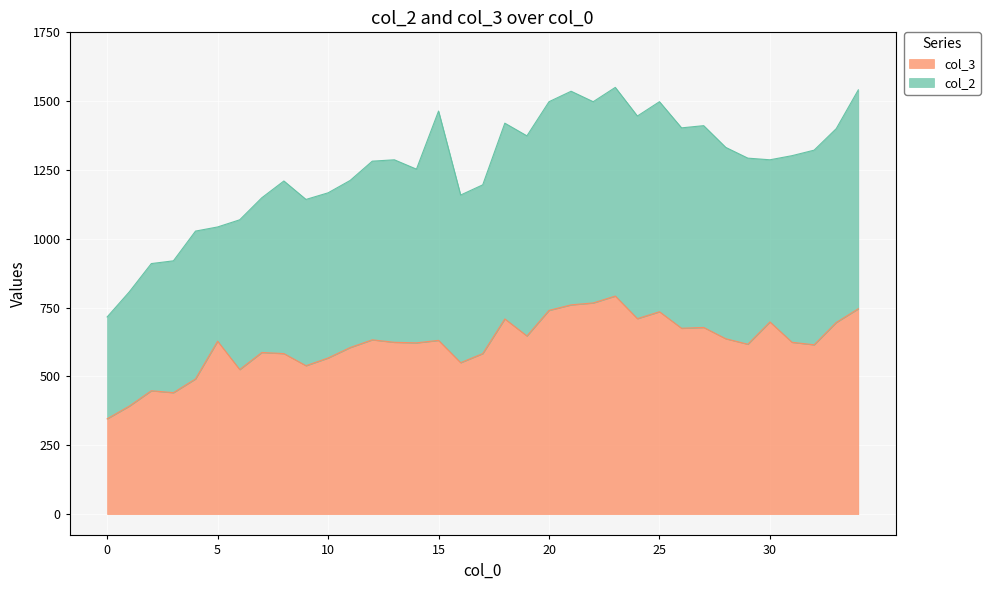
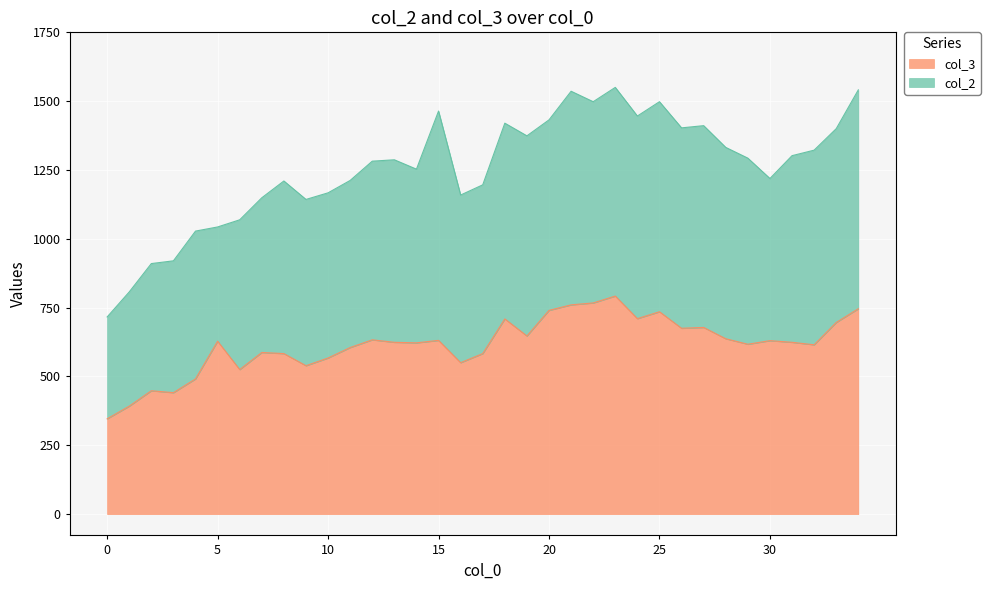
col_2, 20: 760 -> 690
col_3, 30: 700 -> 630
